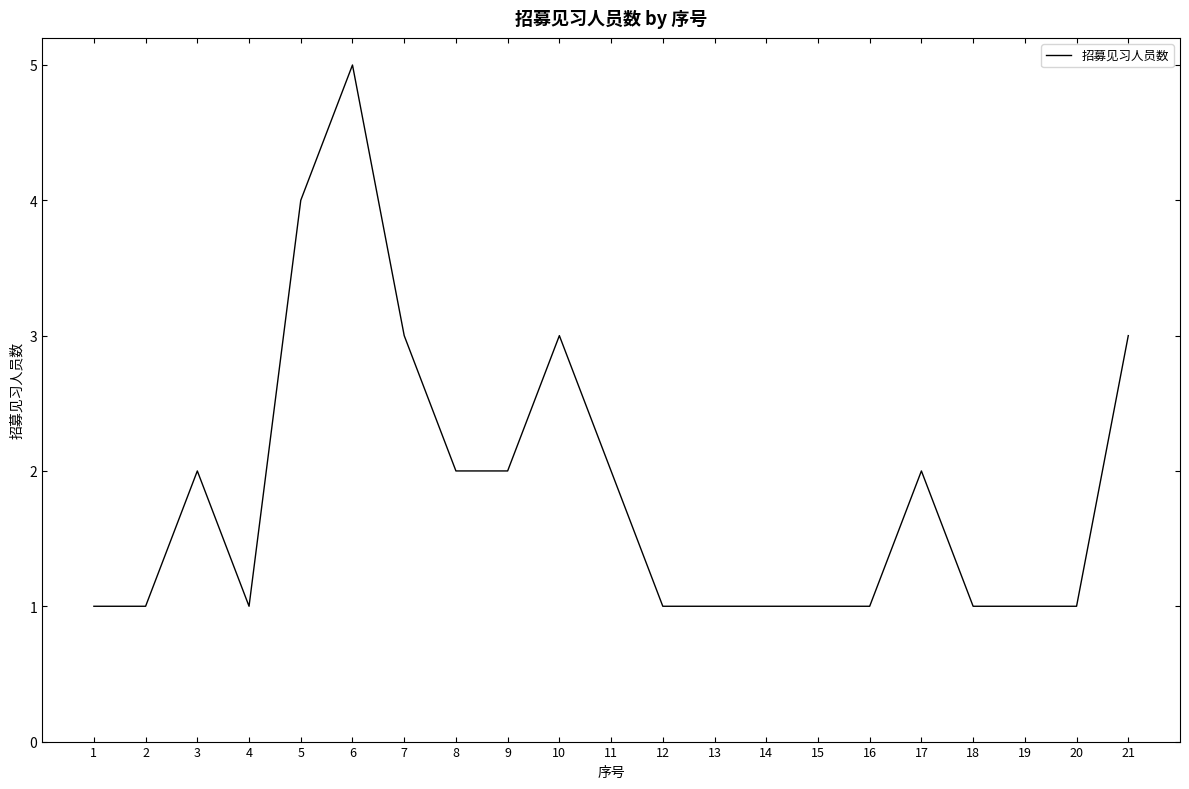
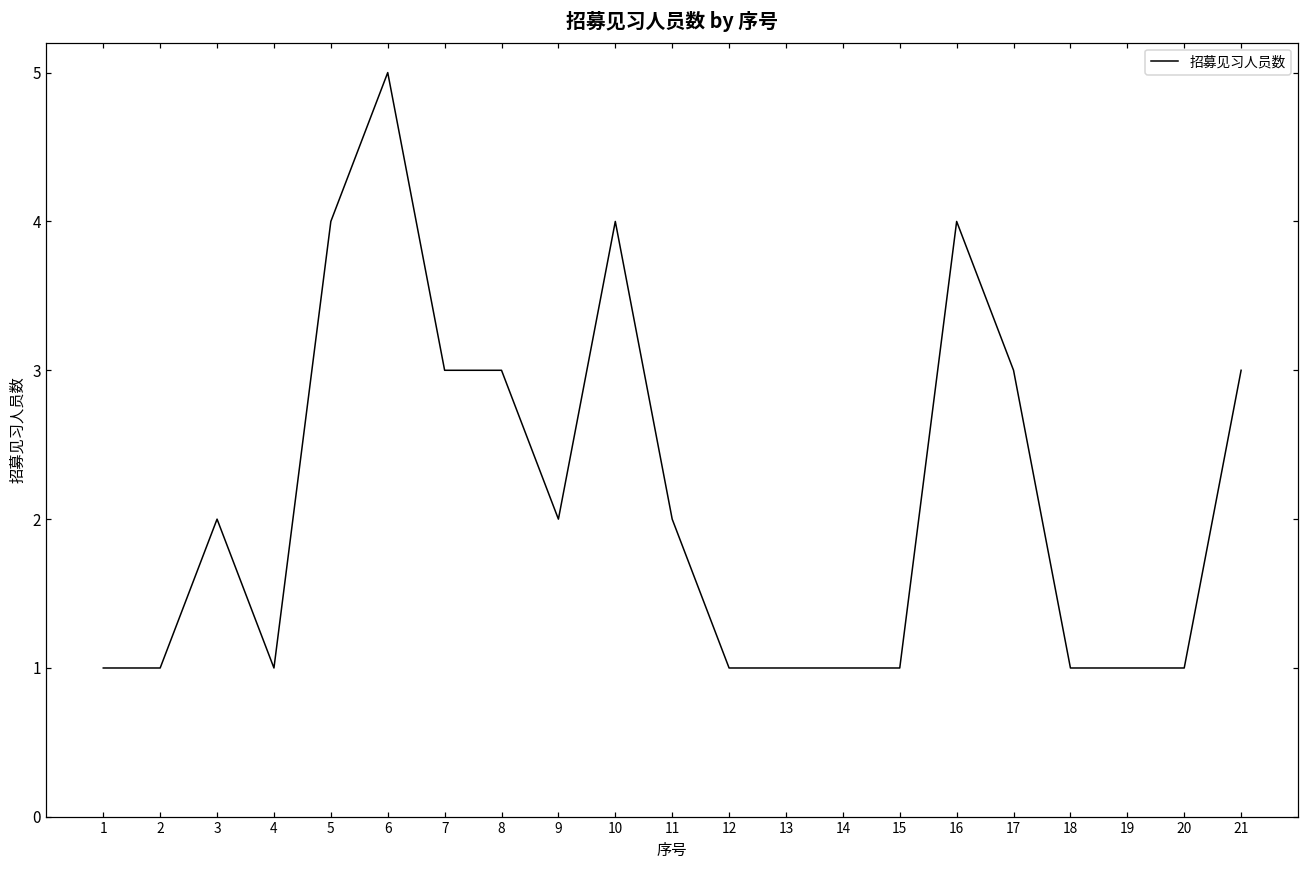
8: 2 -> 3
10: 3 -> 4
16: 1 -> 4
17: 2 -> 3
